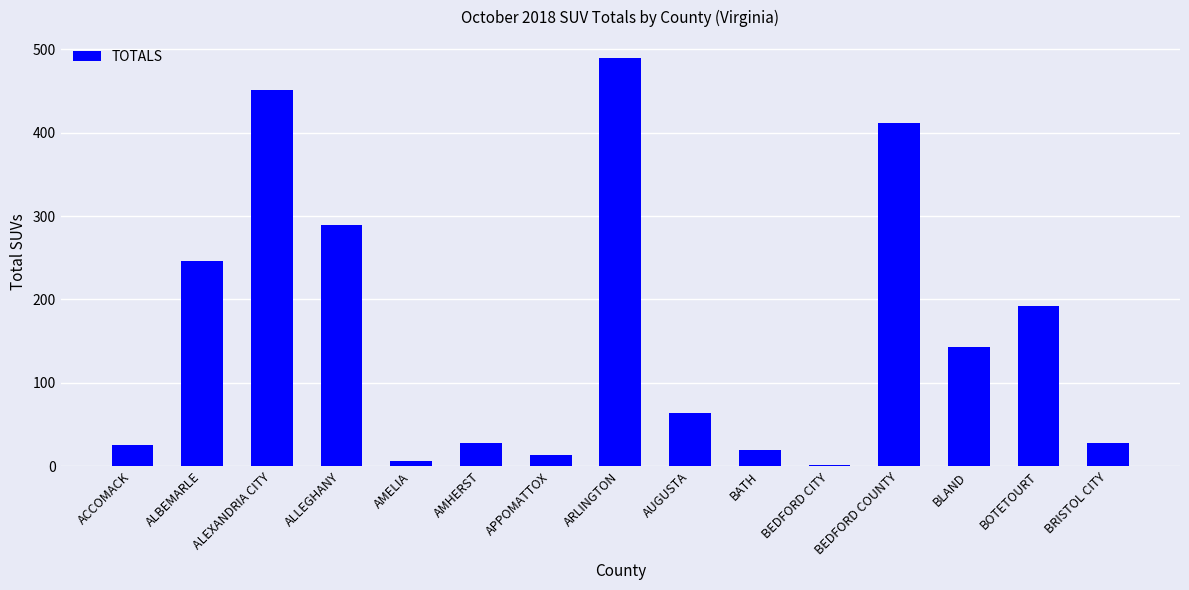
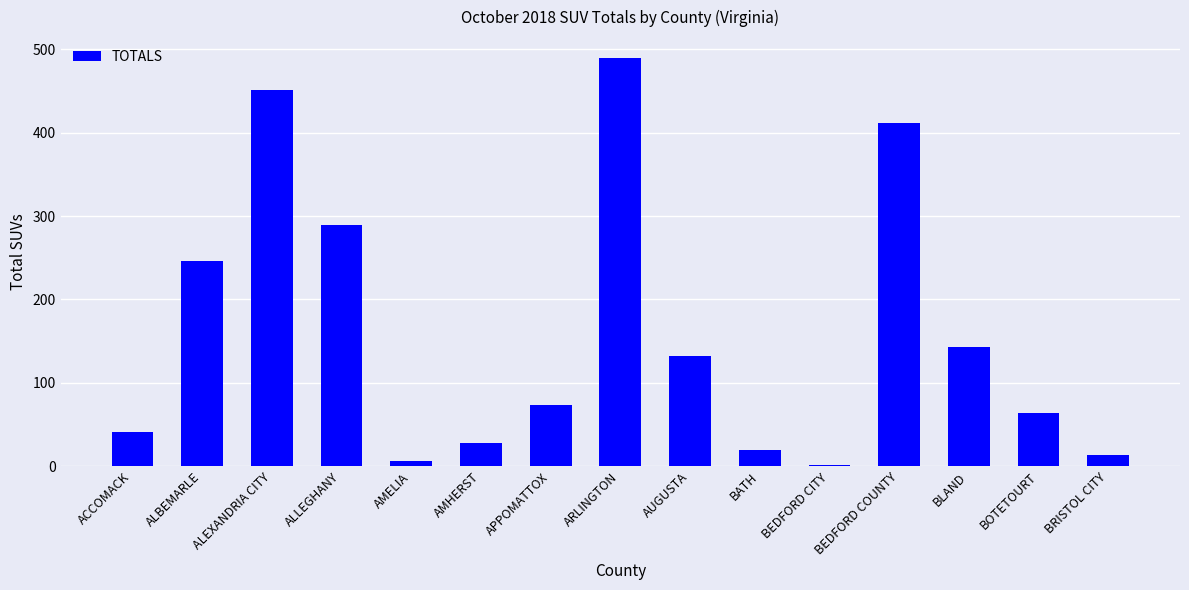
ACCOMACK: 30 -> 40
APPOMATTOX: 10 -> 70
AUGUSTA: 60 -> 130
BOTETOURT: 190 -> 60
BRISTOL CITY: 30 -> 10
